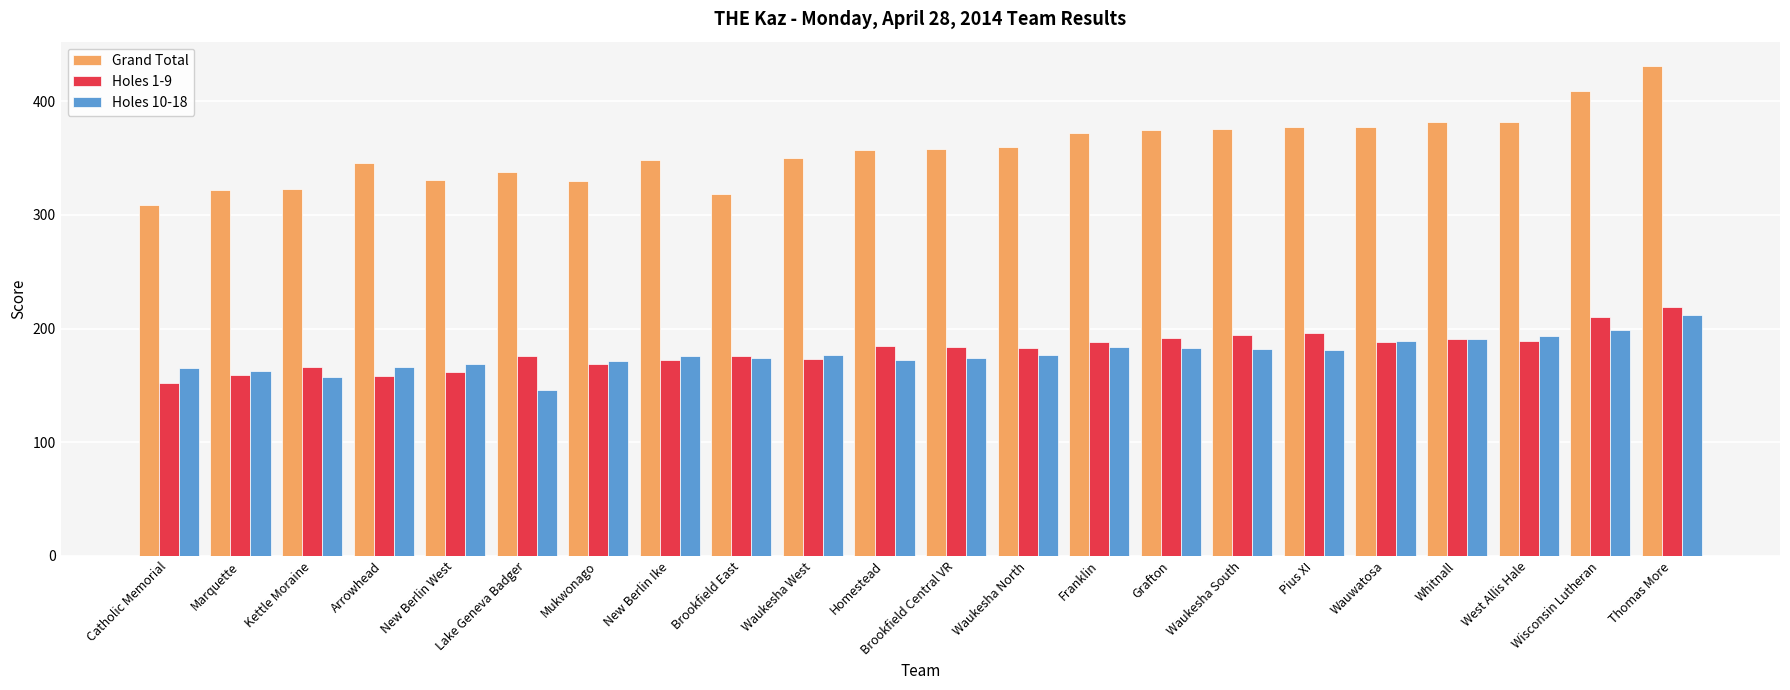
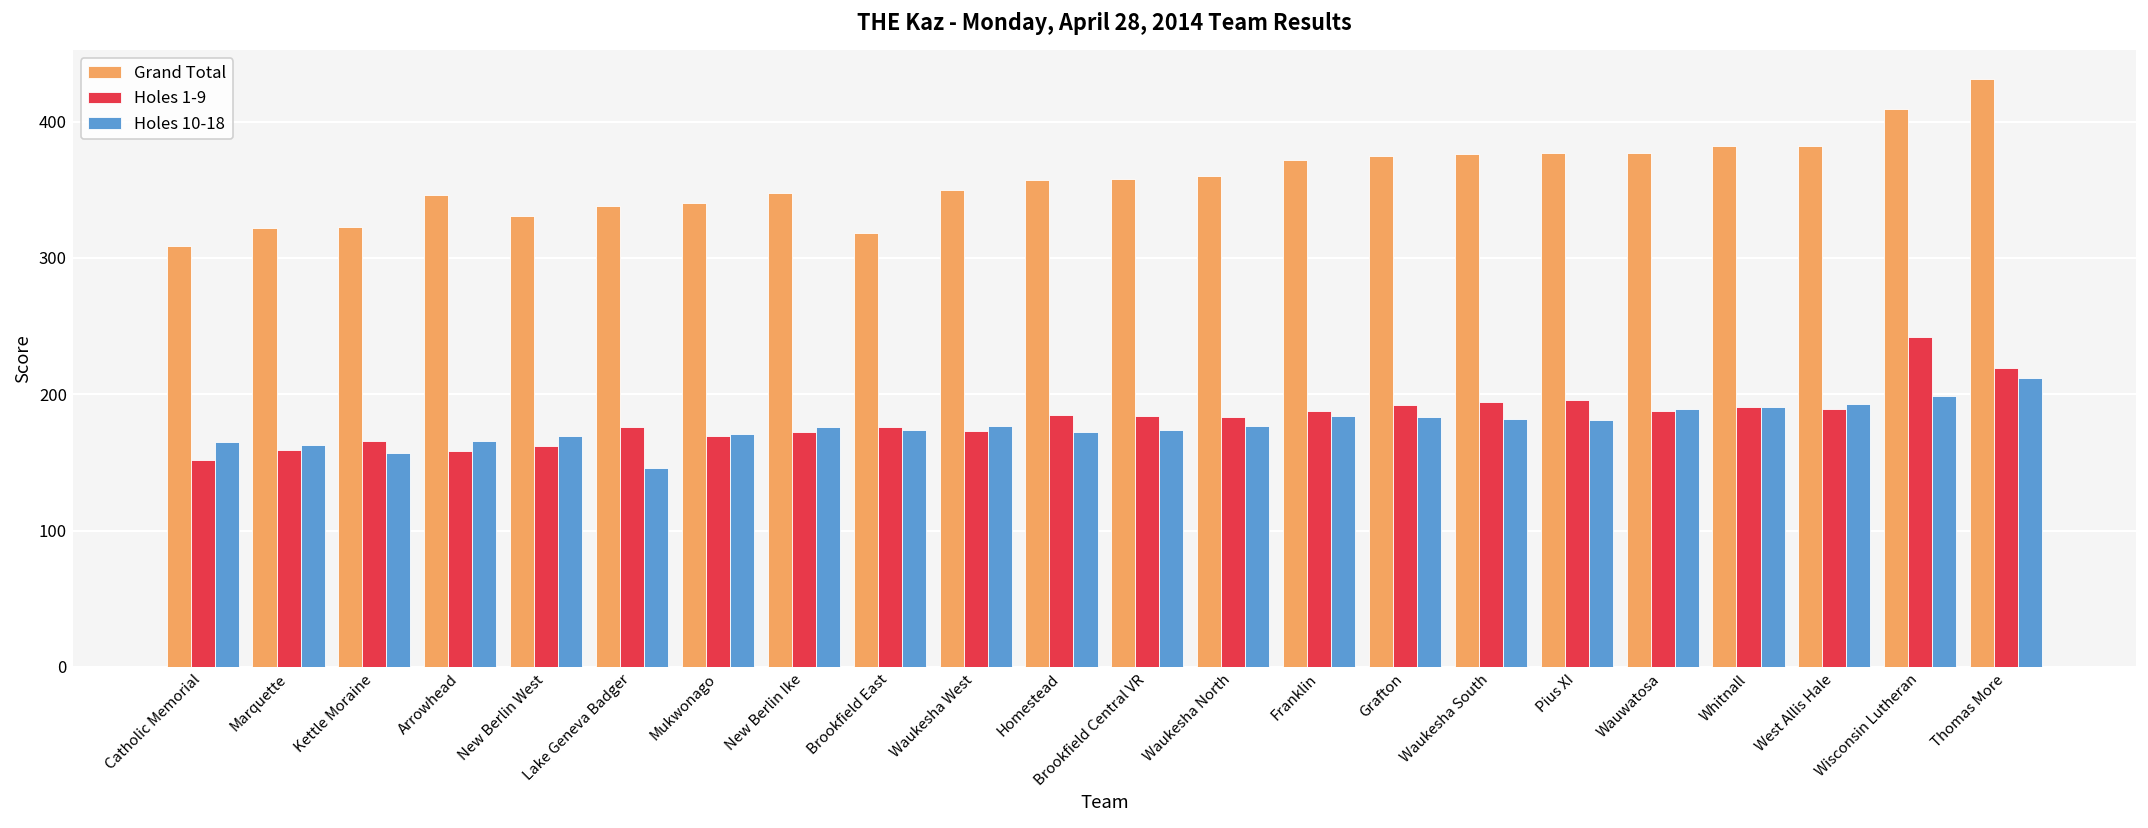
Grand Total, Mukwonago: 330 -> 340
Holes 1-9, Wisconsin Lutheran: 210 -> 242
